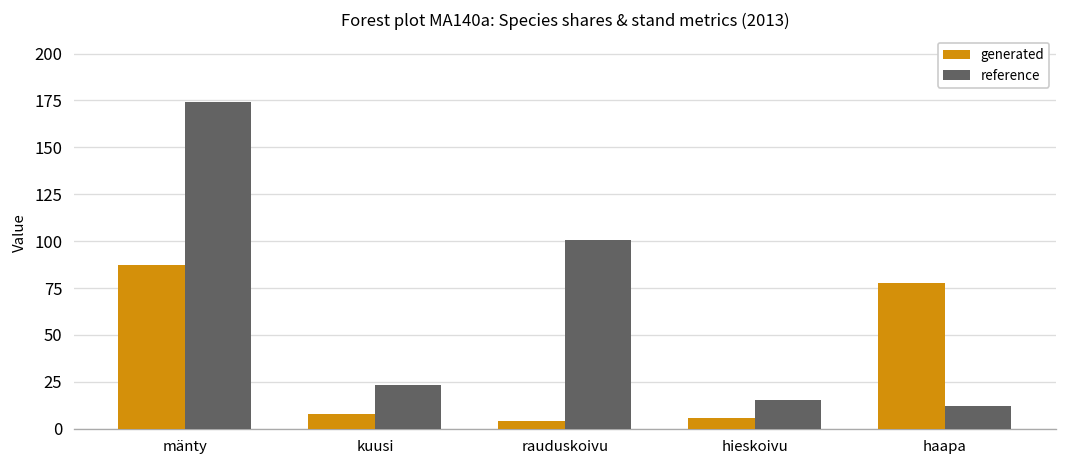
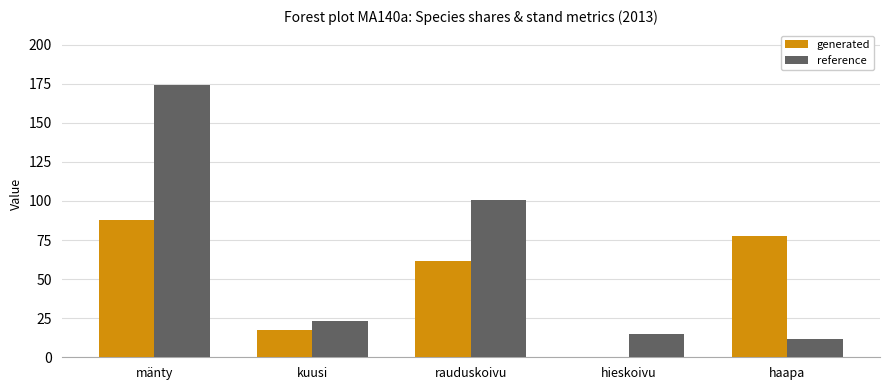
generated, kuusi: 8 -> 17
generated, rauduskoivu: 4 -> 62
generated, hieskoivu: 6 -> 0
